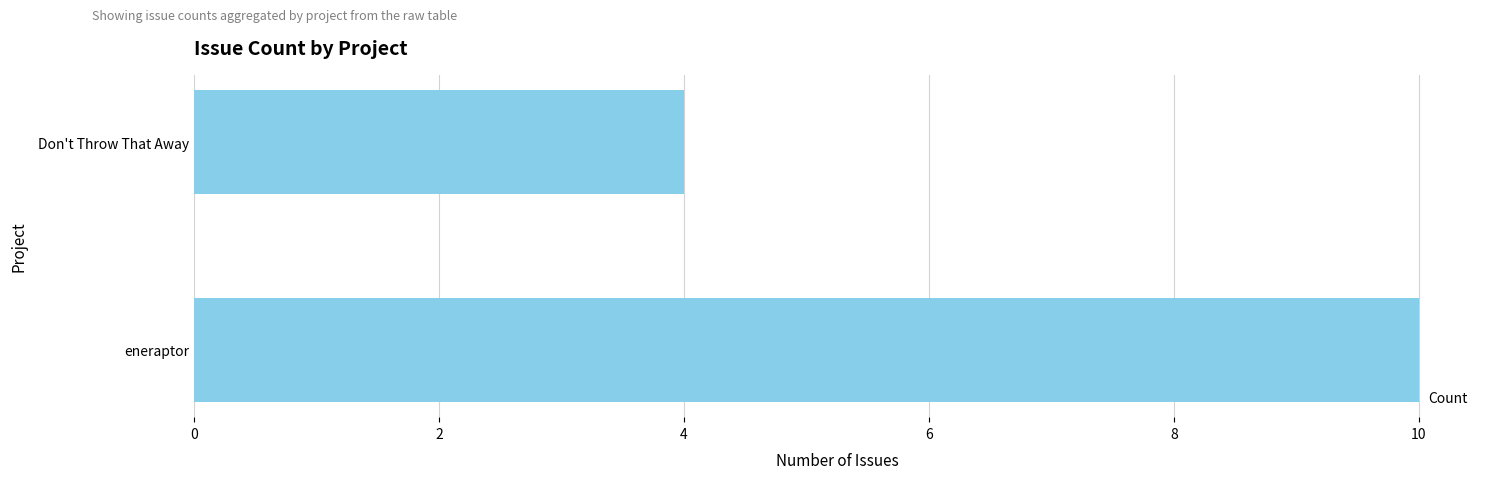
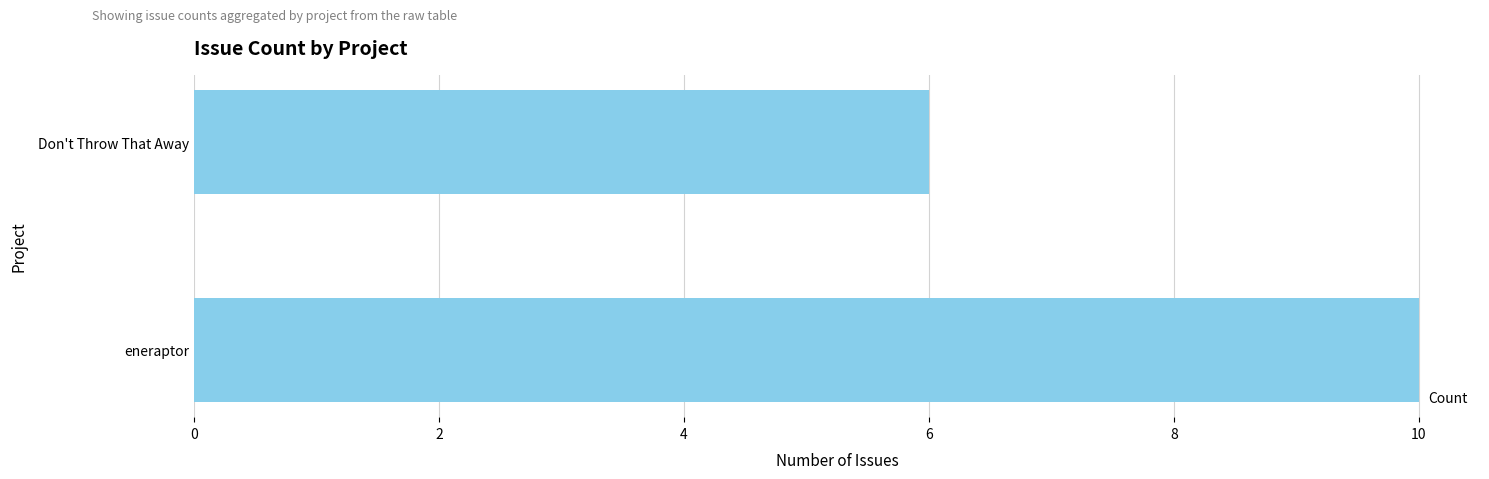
Don't Throw That Away: 4 -> 6
